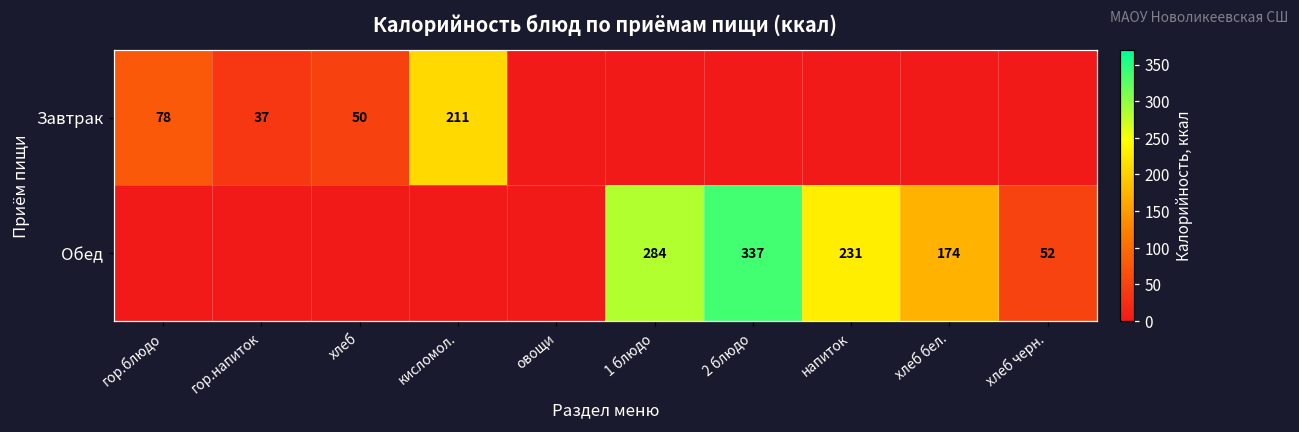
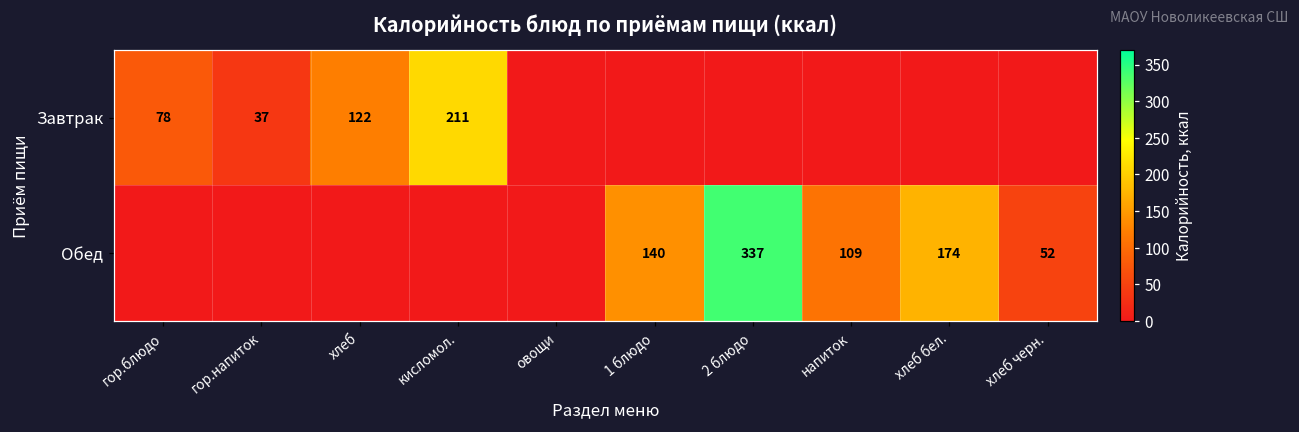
Завтрак, хлеб: 50 -> 122
Обед, 1 блюдо: 284 -> 140
Обед, напиток: 231 -> 109
